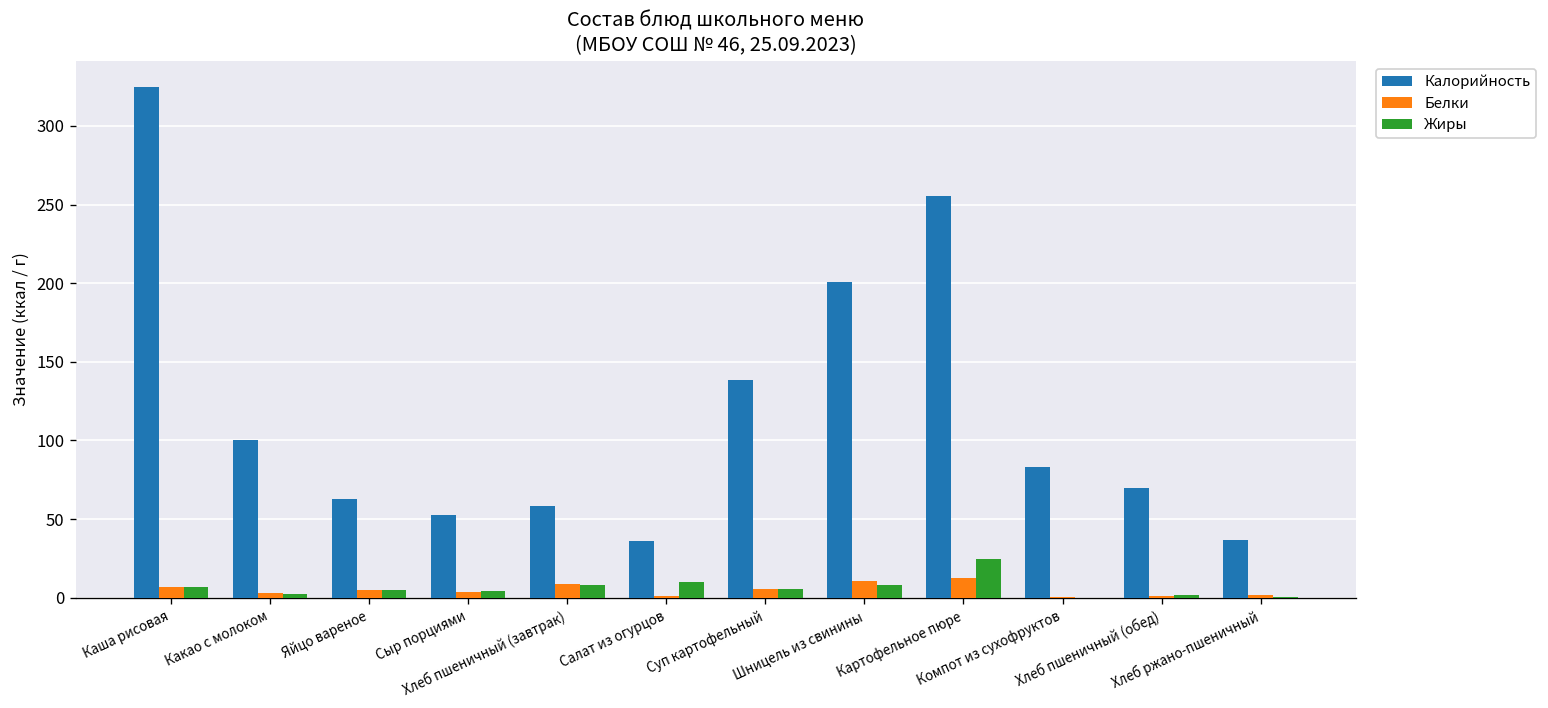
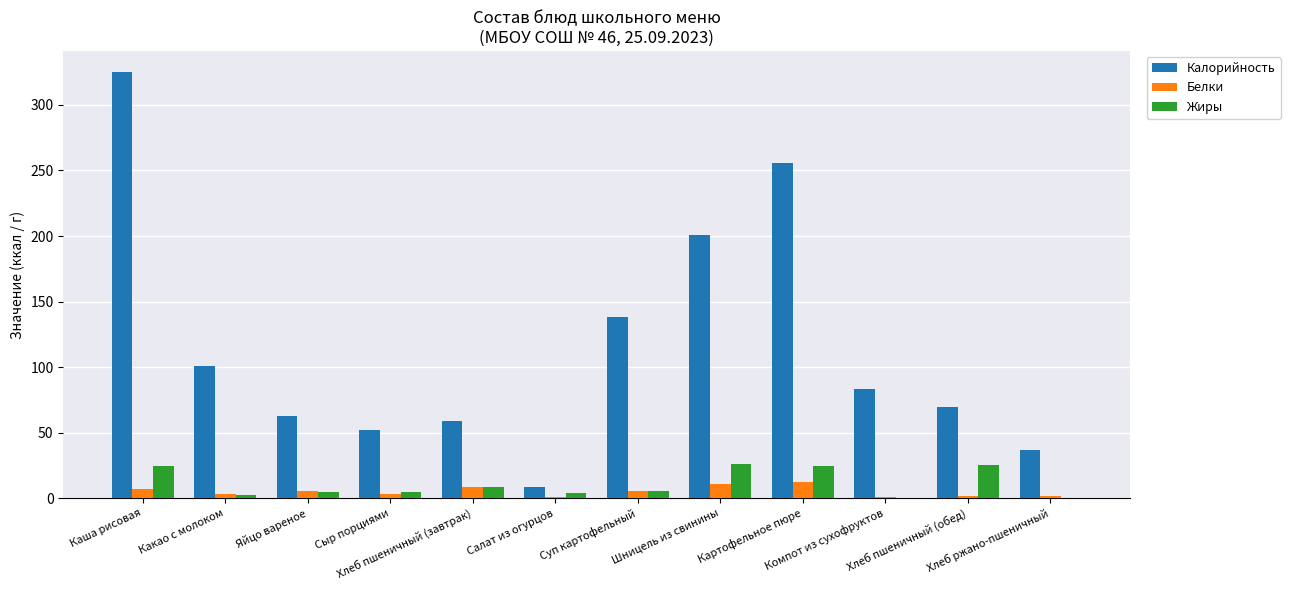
Жиры, Каша рисовая: 7 -> 25
Калорийность, Салат из огурцов: 36 -> 9
Жиры, Салат из огурцов: 10 -> 4
Жиры, Шницель из свинины: 8 -> 26
Жиры, Хлеб пшеничный (обед): 2 -> 25
